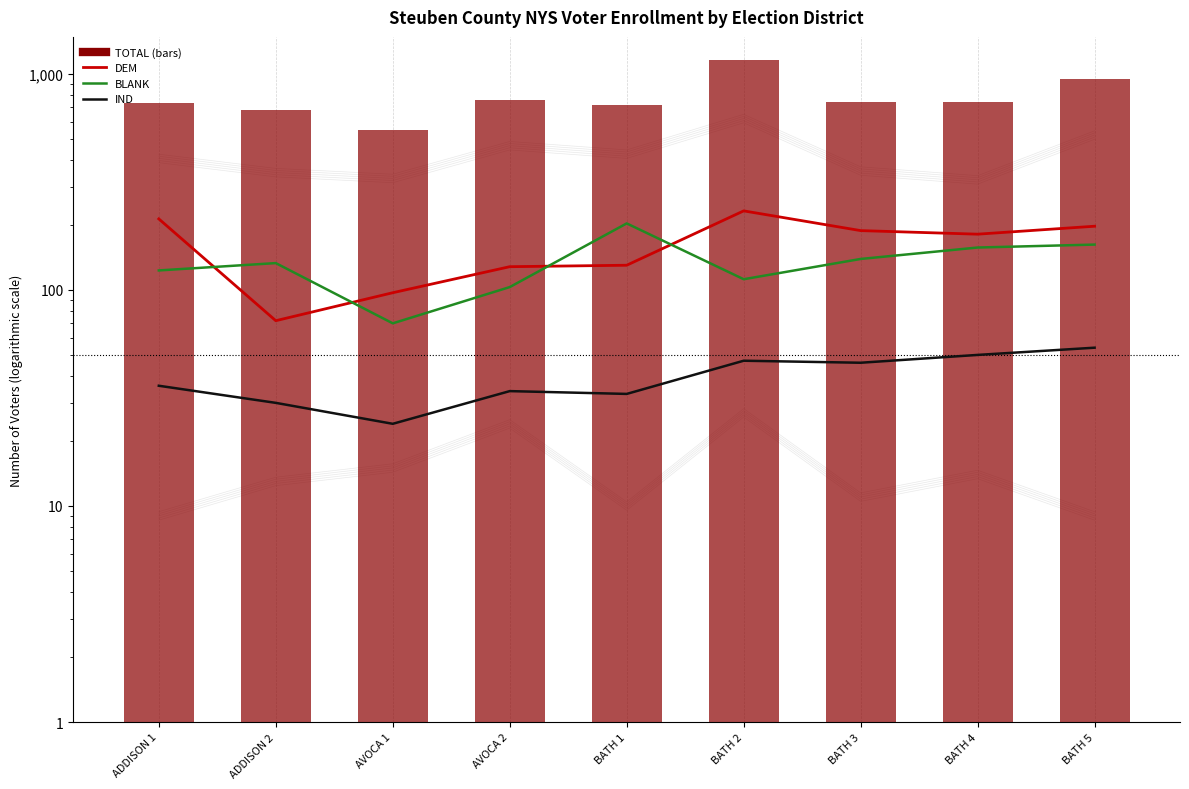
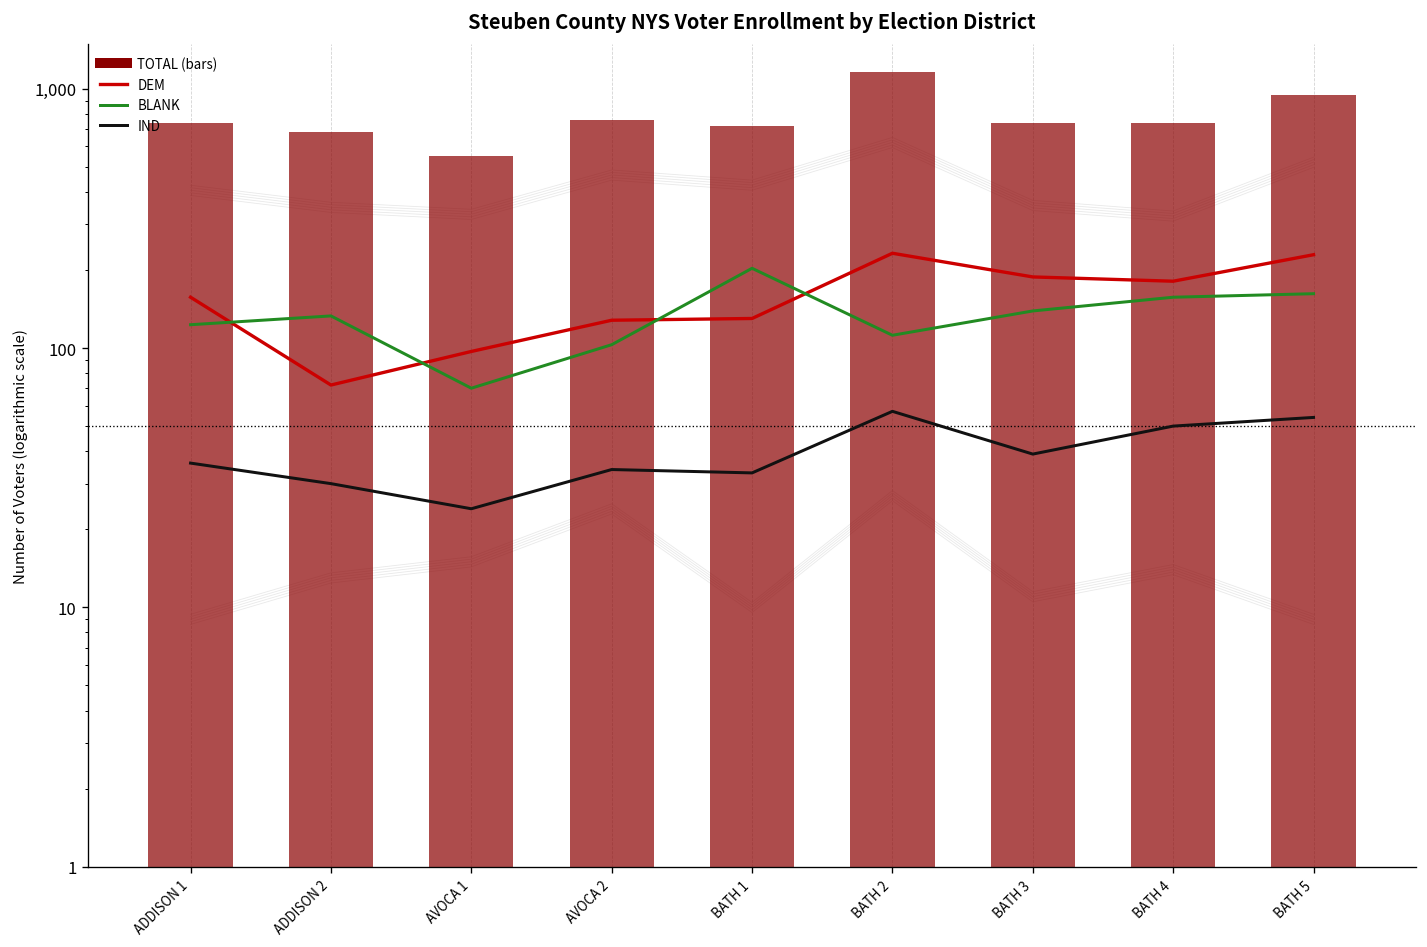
DEM, ADDISON 1: 210 -> 160
IND, BATH 2: 47 -> 57
IND, BATH 3: 46 -> 39
DEM, BATH 5: 200 -> 230
